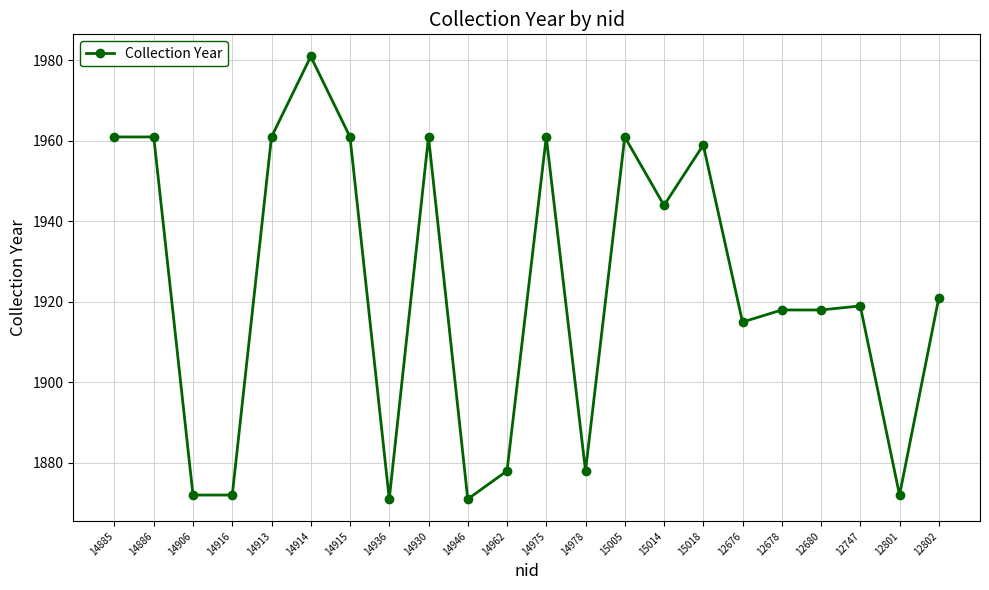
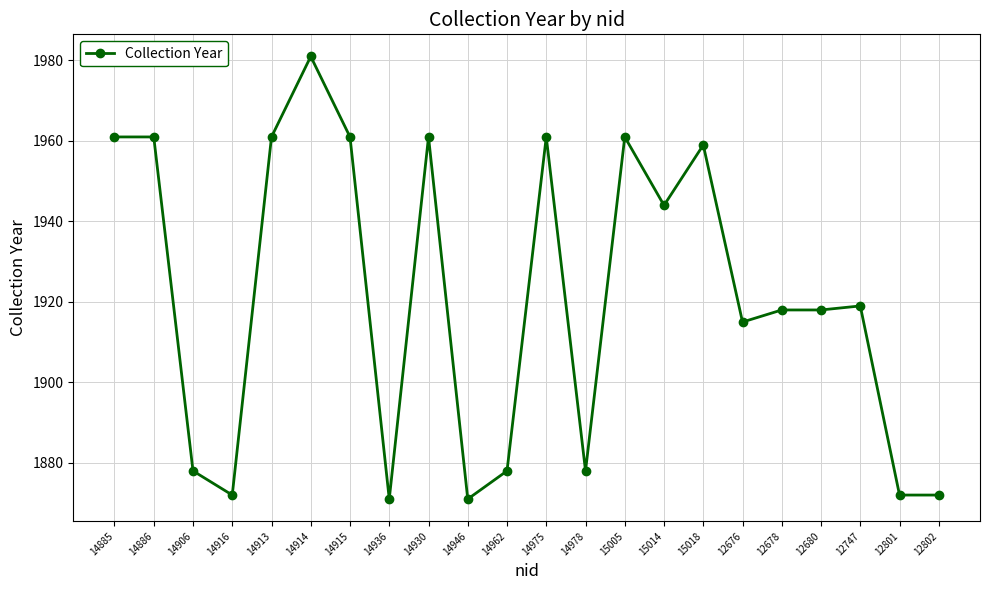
14906: 1872 -> 1878
12802: 1921 -> 1872
